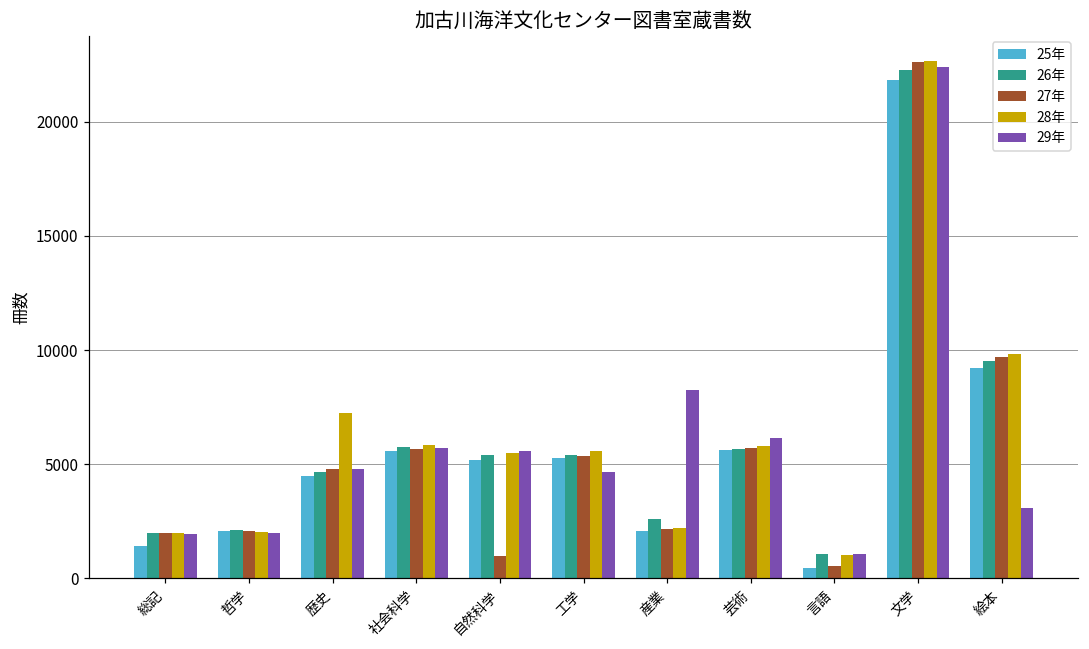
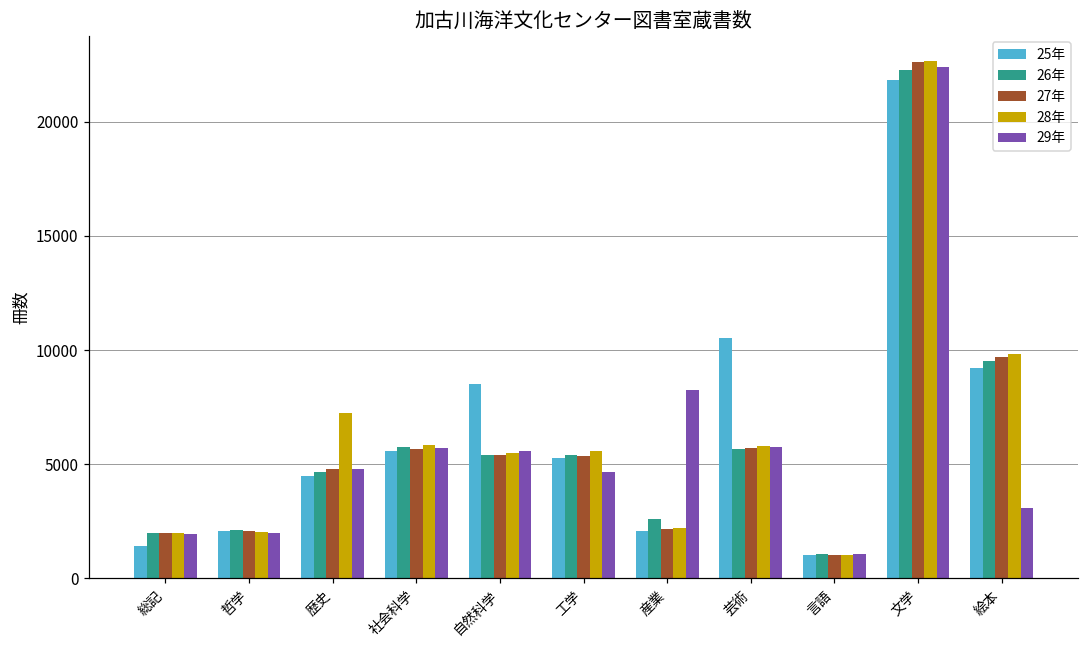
25年, 自然科学: 5200 -> 8500
27年, 自然科学: 1000 -> 5400
25年, 芸術: 5600 -> 10500
29年, 芸術: 6100 -> 5700
25年, 言語: 500 -> 1000
27年, 言語: 500 -> 1000
